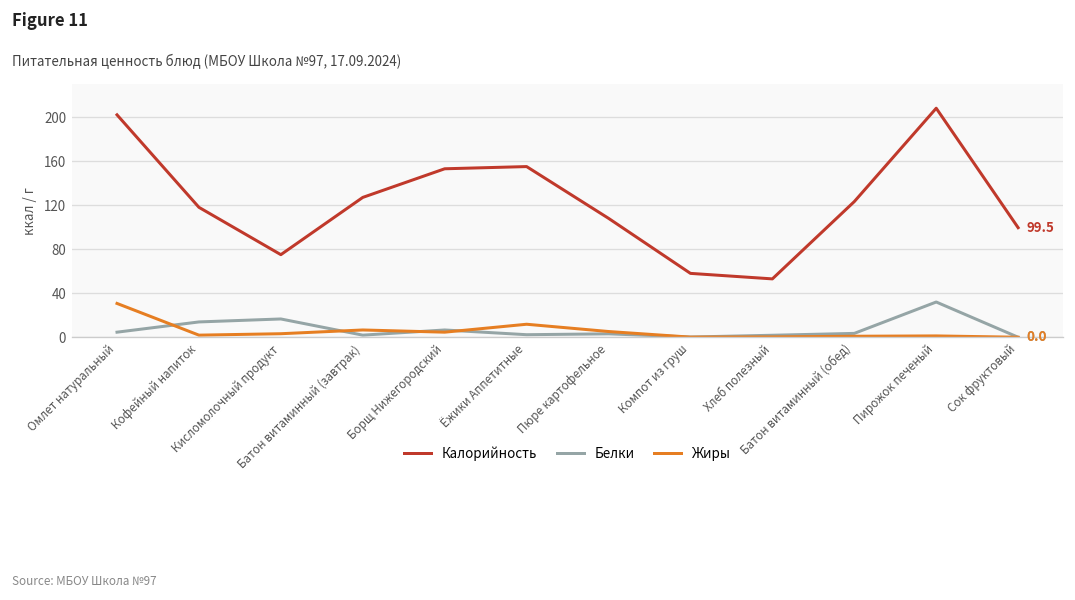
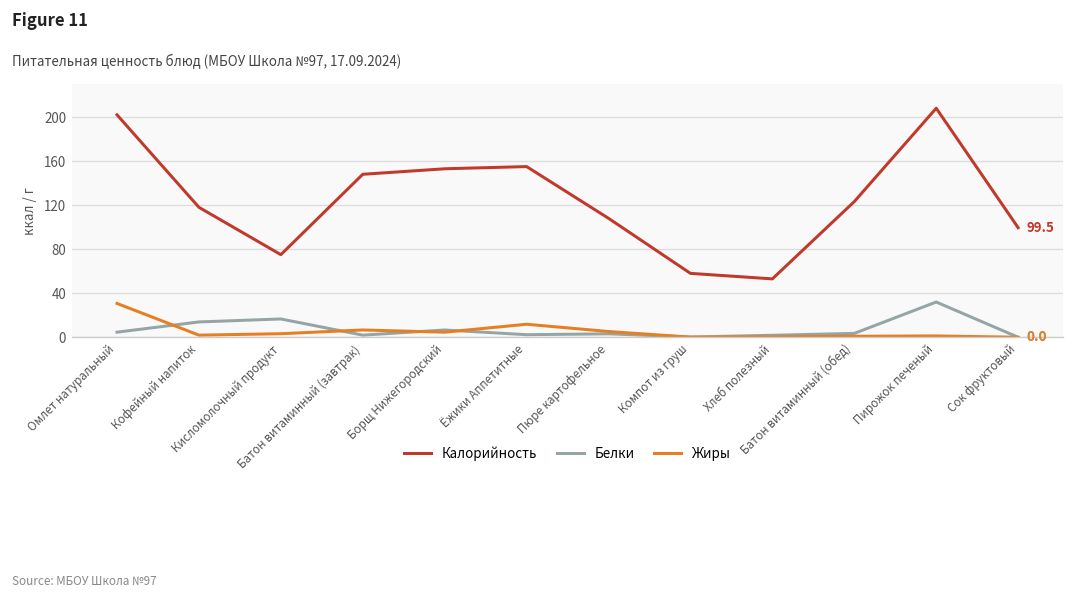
Калорийность, Батон витаминный (завтрак): 130 -> 150
